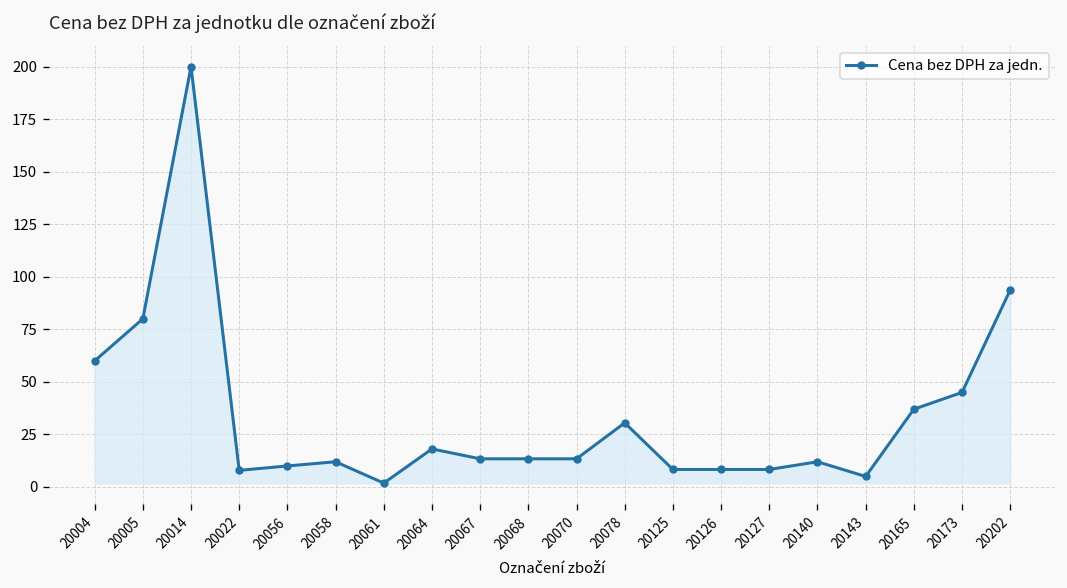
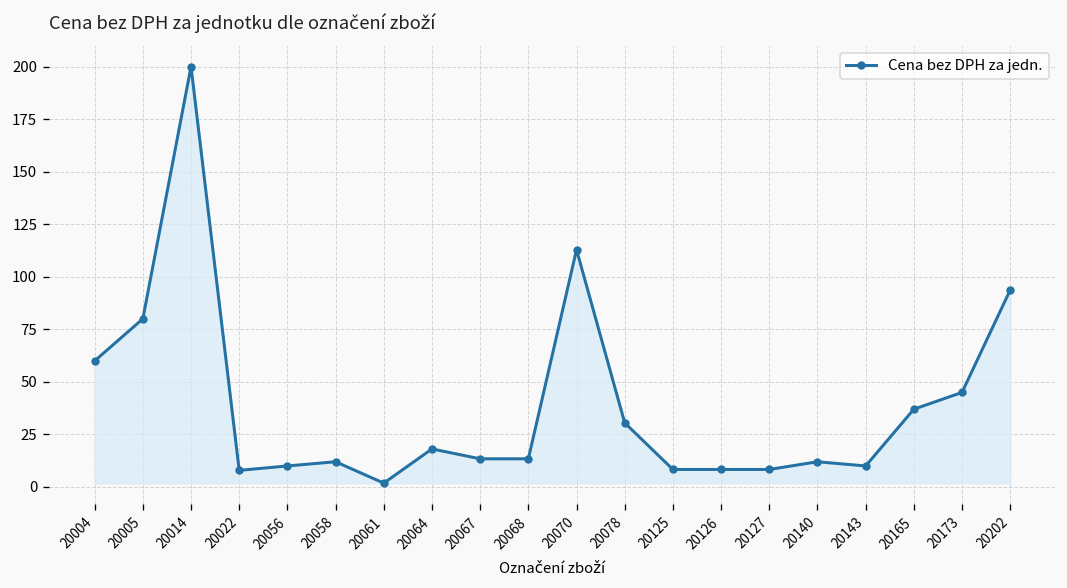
20070: 13 -> 113
20143: 5 -> 10
